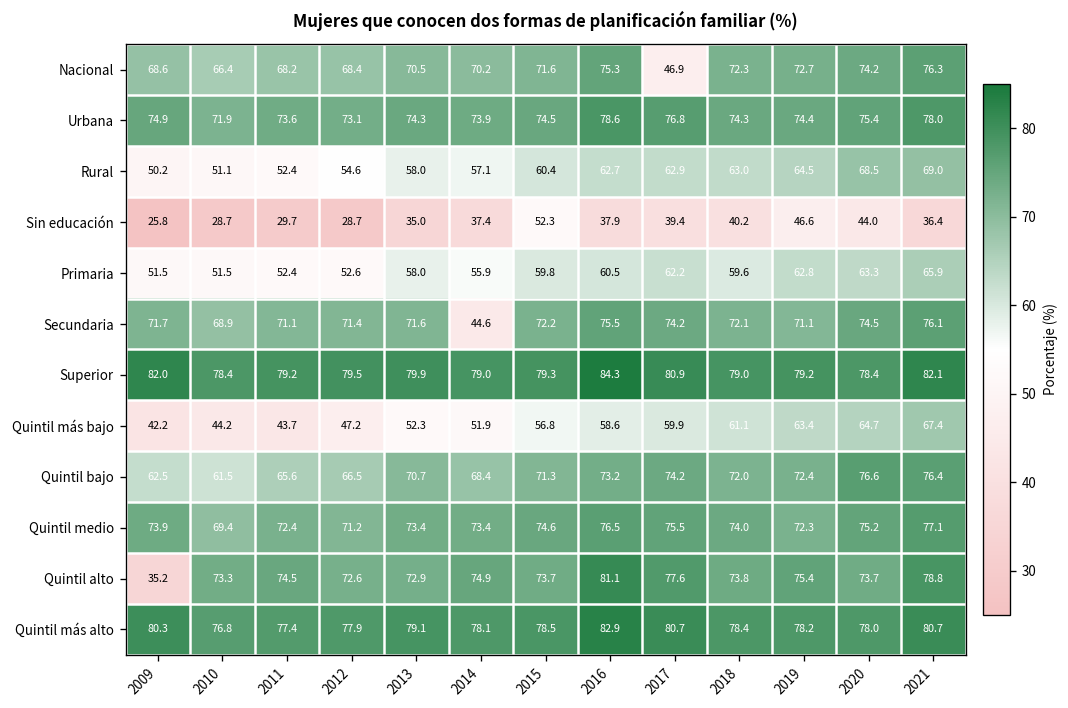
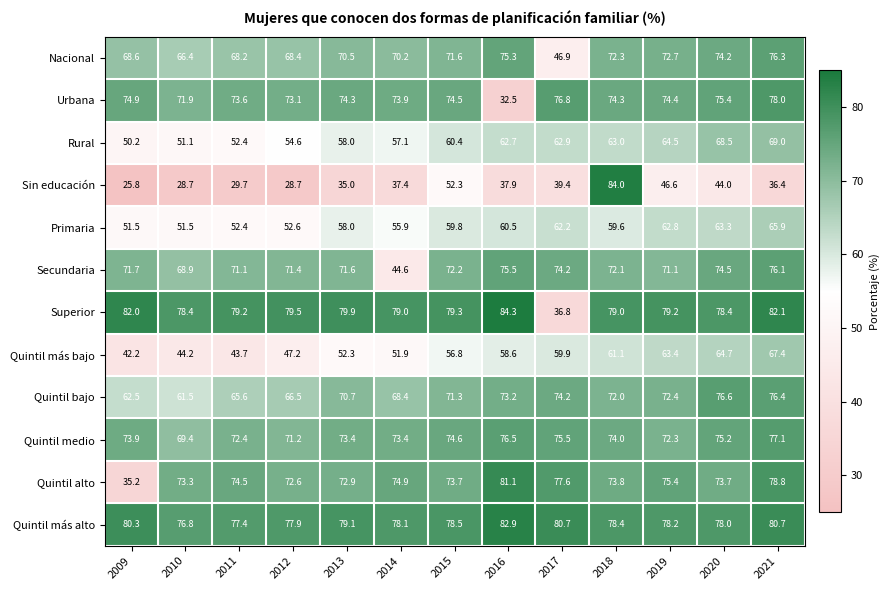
Urbana, 2016: 78.6 -> 32.5
Sin educación, 2018: 40.2 -> 84.0
Superior, 2017: 80.9 -> 36.8
